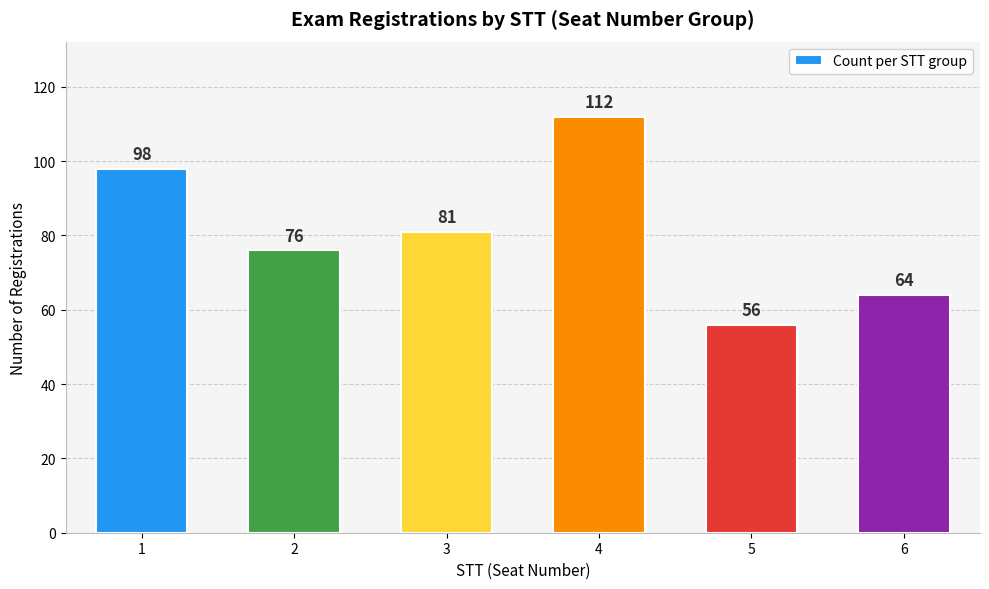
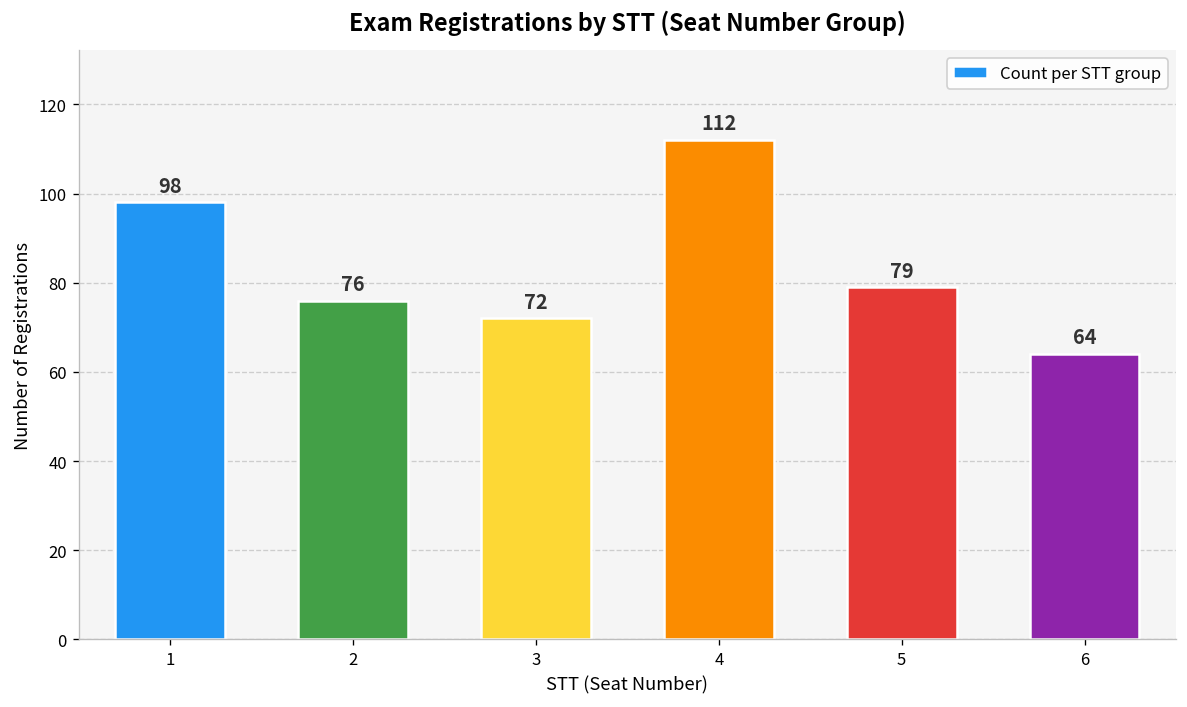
3: 81 -> 72
5: 56 -> 79
